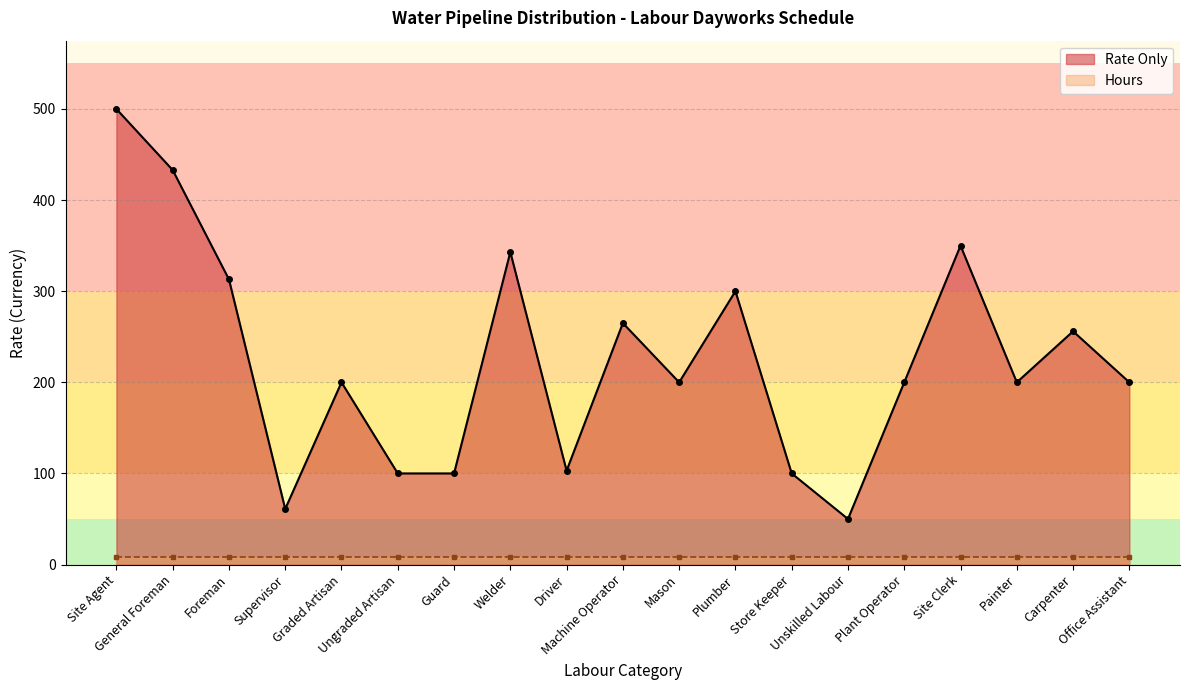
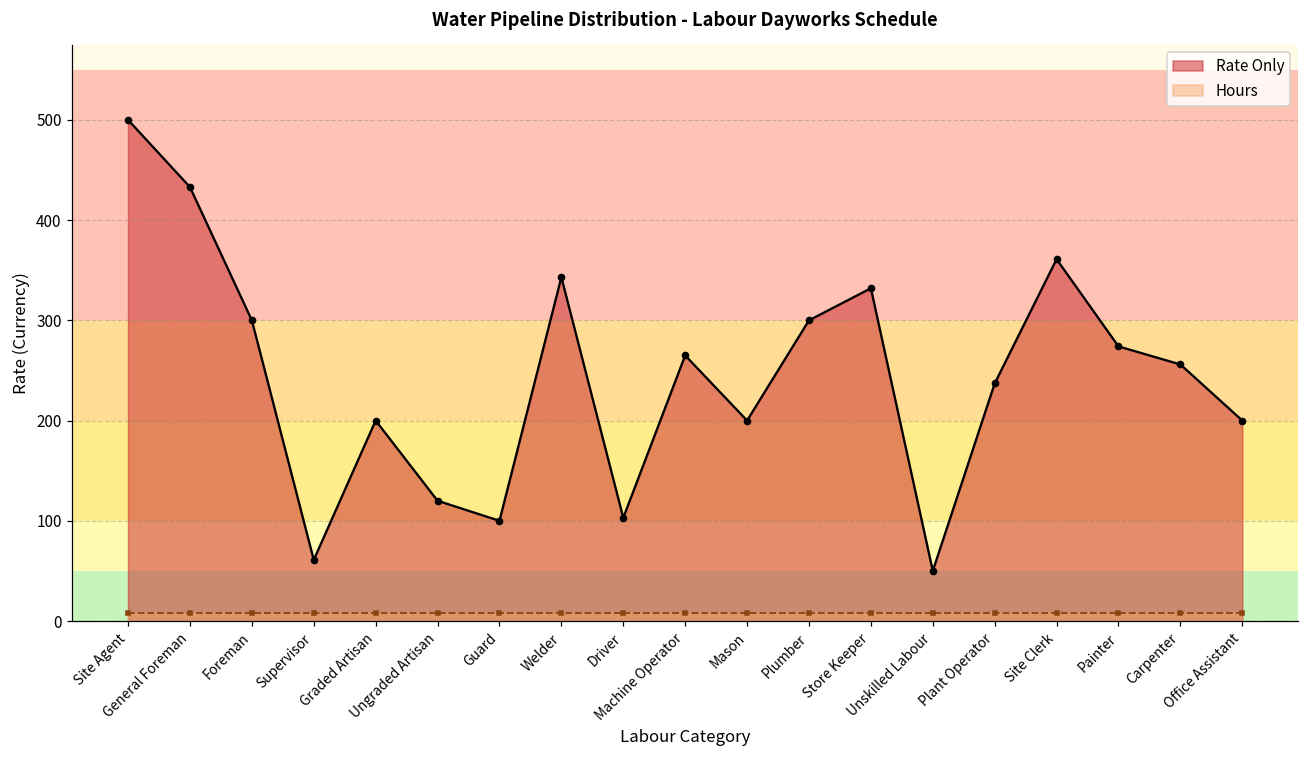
Rate Only, Foreman: 310 -> 300
Rate Only, Ungraded Artisan: 100 -> 120
Rate Only, Store Keeper: 100 -> 330
Rate Only, Plant Operator: 200 -> 240
Rate Only, Site Clerk: 350 -> 360
Rate Only, Painter: 200 -> 270
